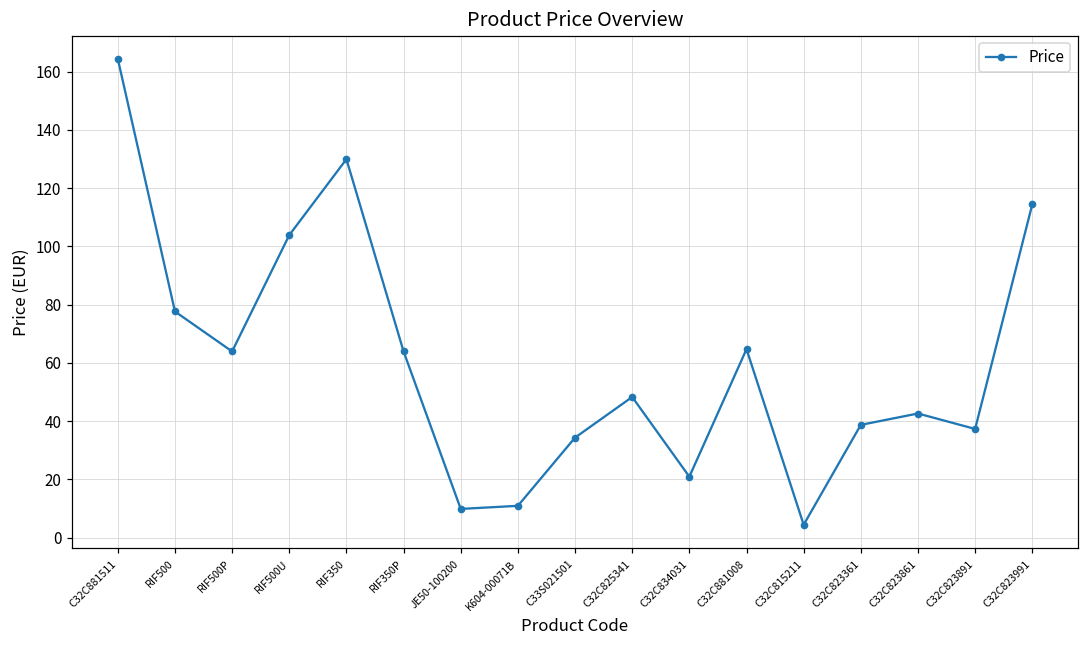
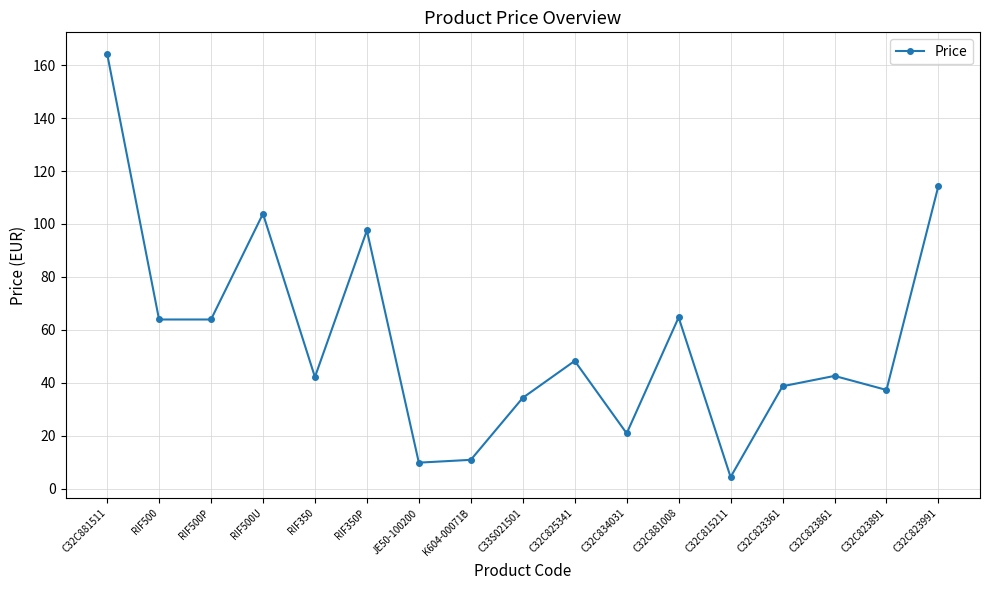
RIF500: 78 -> 64
RIF350: 130 -> 42
RIF350P: 64 -> 98
